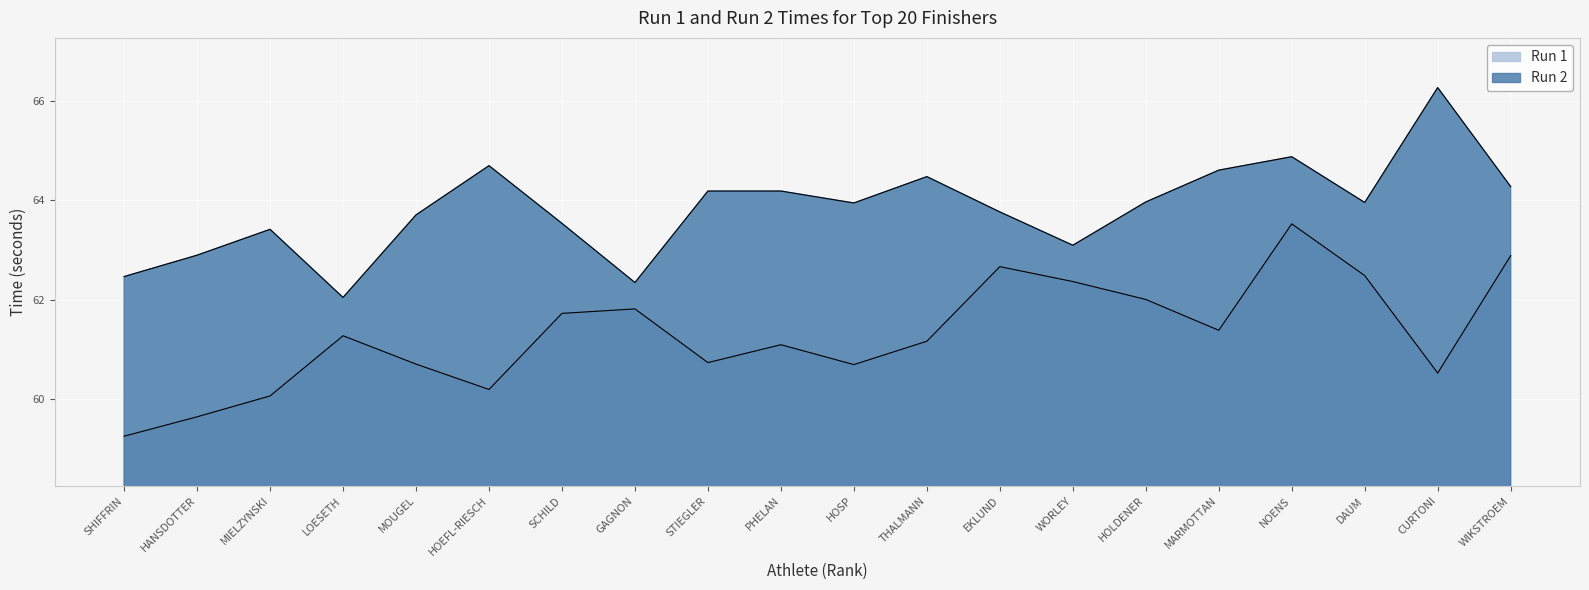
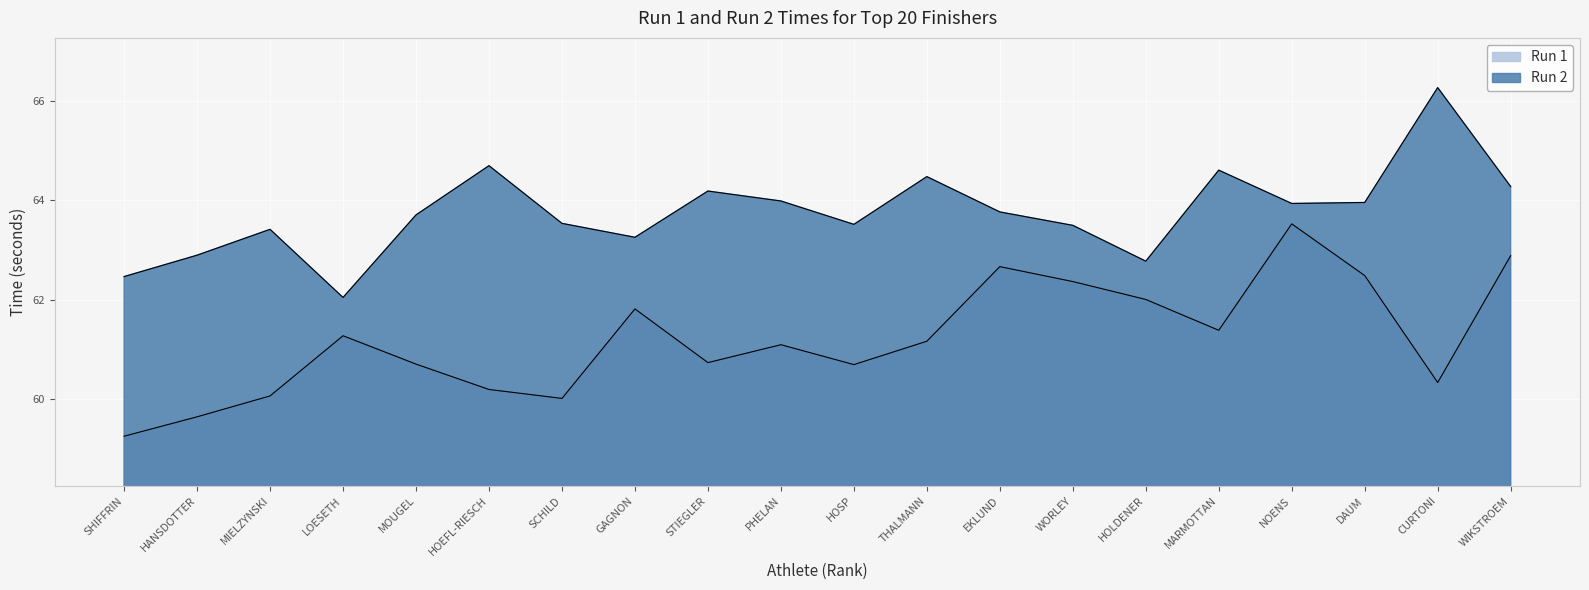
Run 1, SCHILD: 61.7 -> 60.0
Run 2, GAGNON: 62.4 -> 63.3
Run 2, PHELAN: 64.2 -> 64.0
Run 2, HOSP: 64.0 -> 63.5
Run 2, WORLEY: 63.1 -> 63.5
Run 2, HOLDENER: 64.0 -> 62.8
Run 2, NOENS: 64.9 -> 63.9
Run 1, CURTONI: 60.5 -> 60.3
